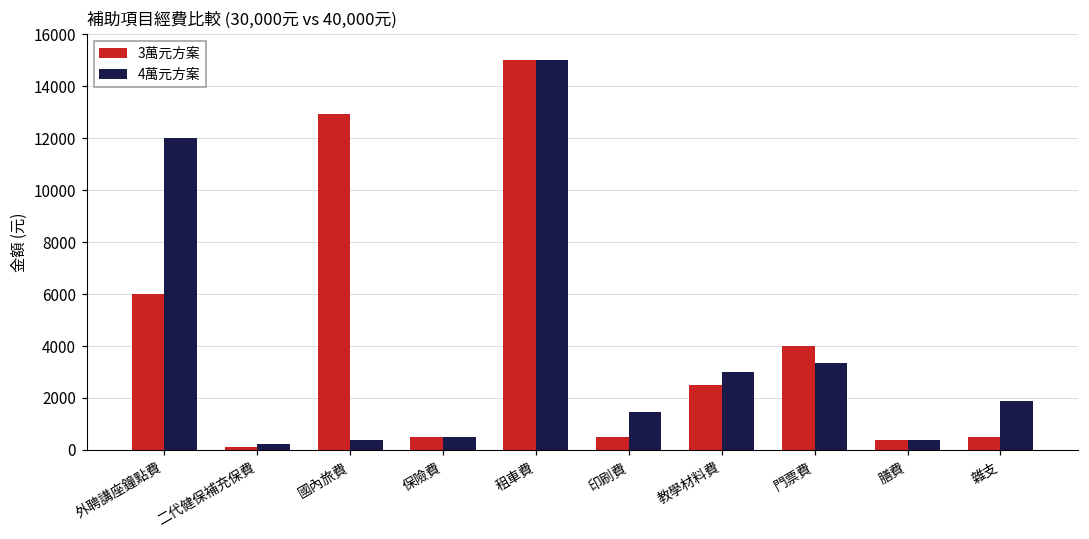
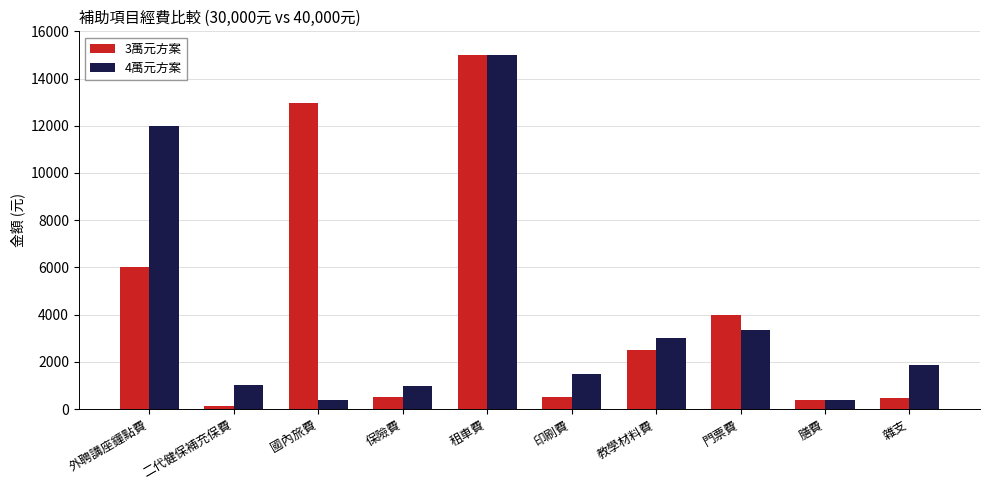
4萬元方案, 二代健保補充保費: 200 -> 1000
4萬元方案, 保險費: 500 -> 1000
